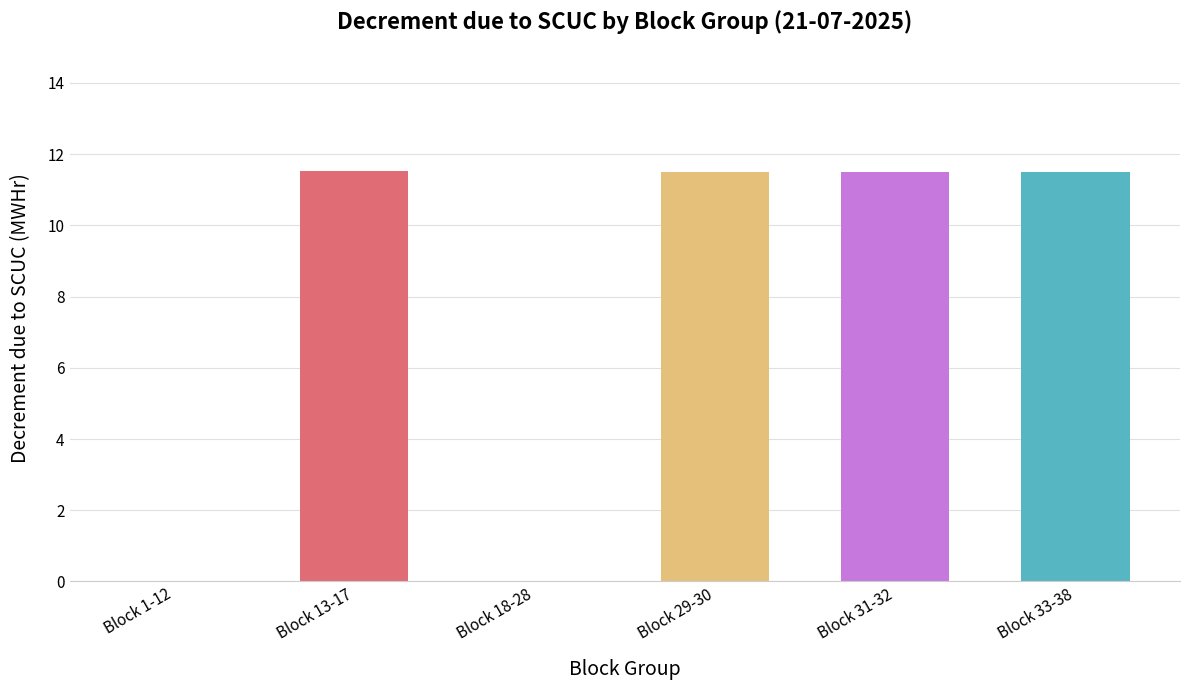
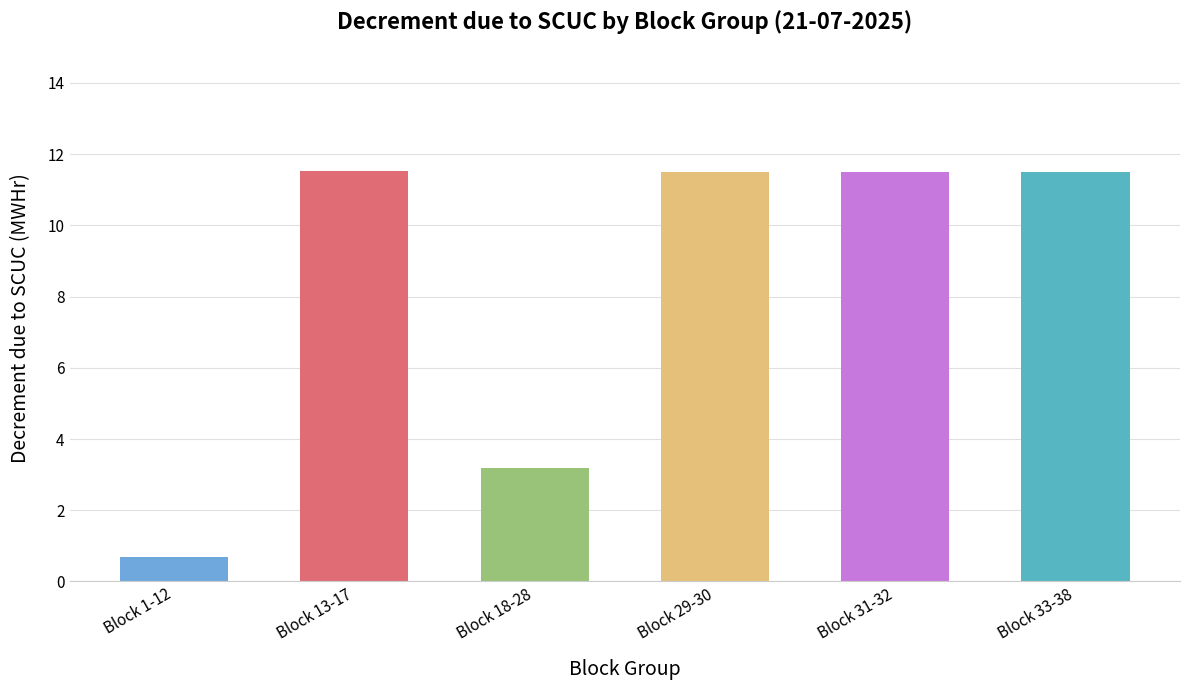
Block 1-12: 0.0 -> 0.7
Block 18-28: 0.0 -> 3.2
